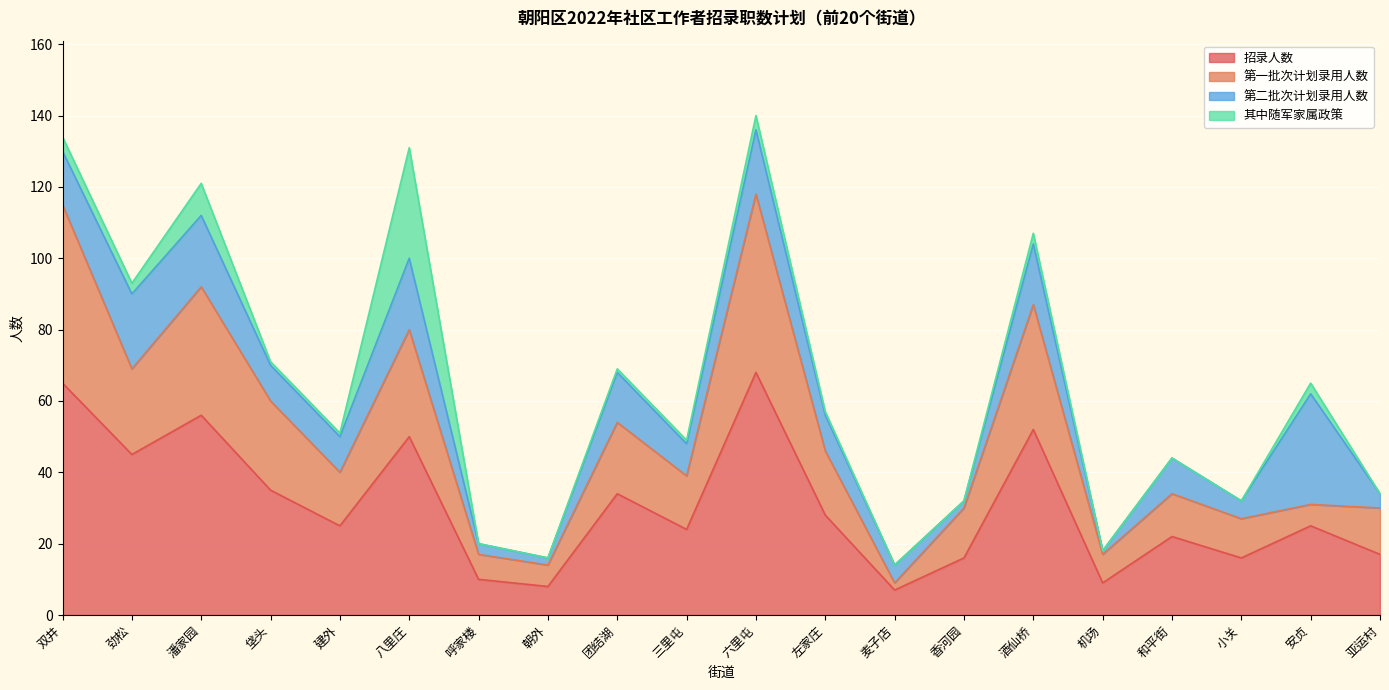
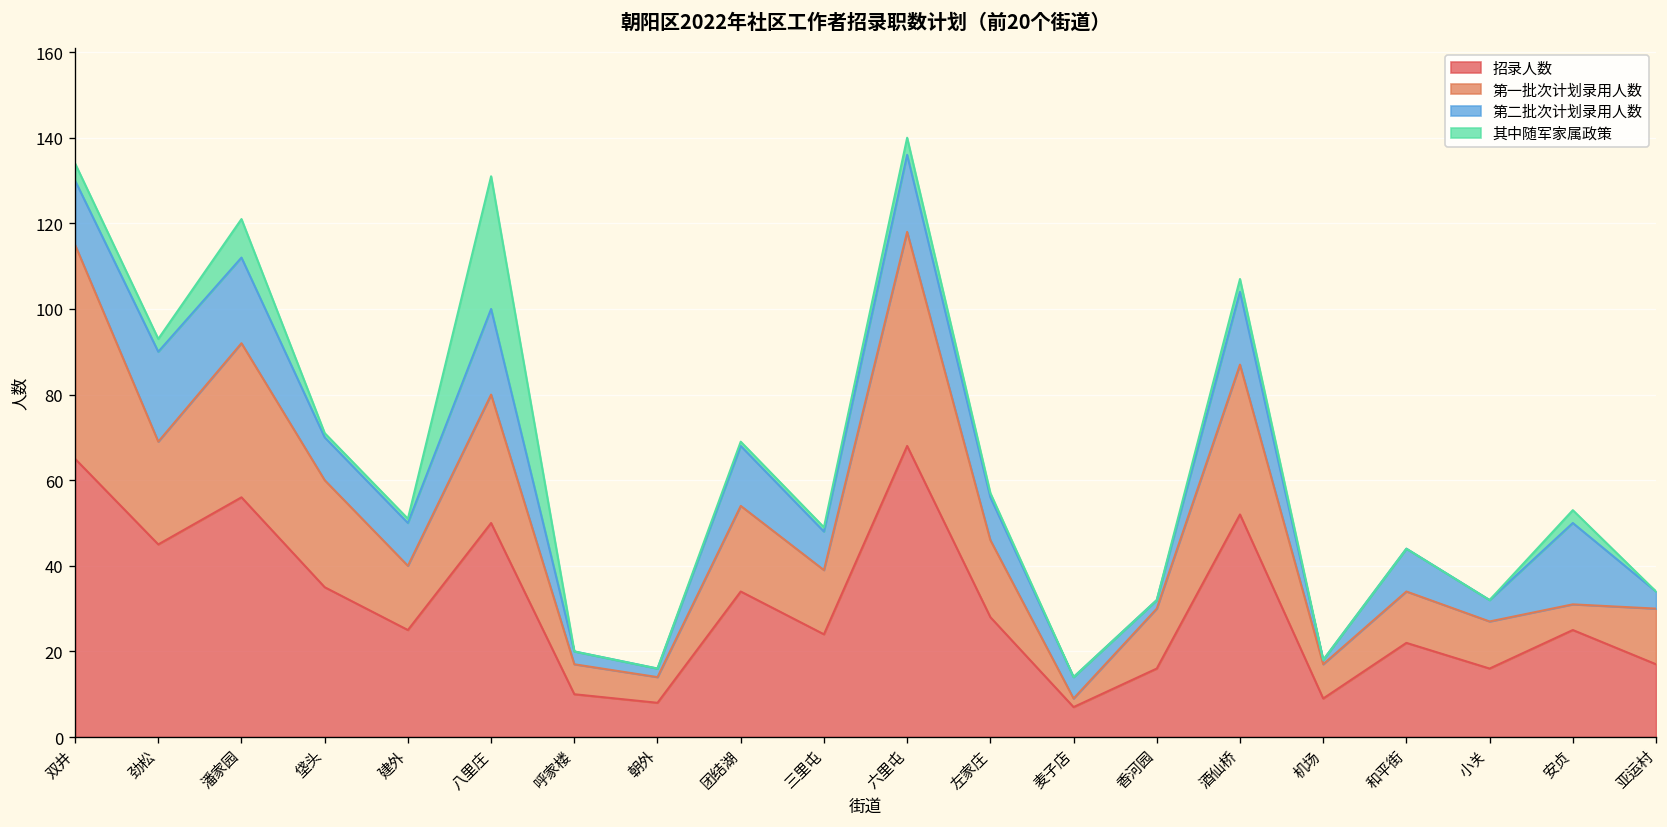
第二批次计划录用人数, 安贞: 31 -> 19
